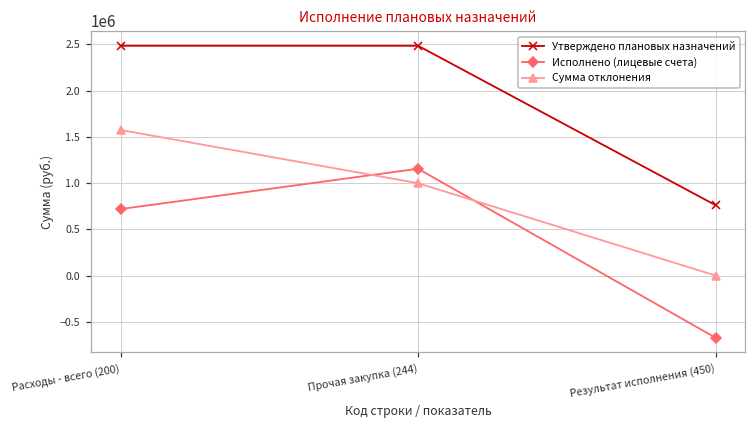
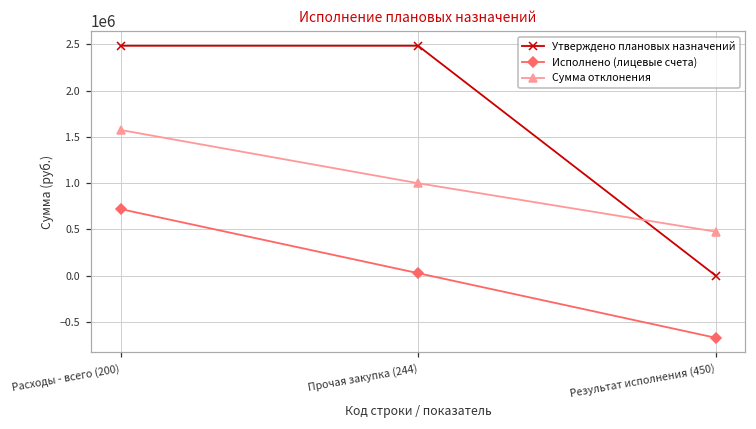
Исполнено (лицевые счета), Прочая закупка (244): 1200000 -> 0
Утверждено плановых назначений, Результат исполнения (450): 800000 -> 0
Сумма отклонения, Результат исполнения (450): 0 -> 500000
